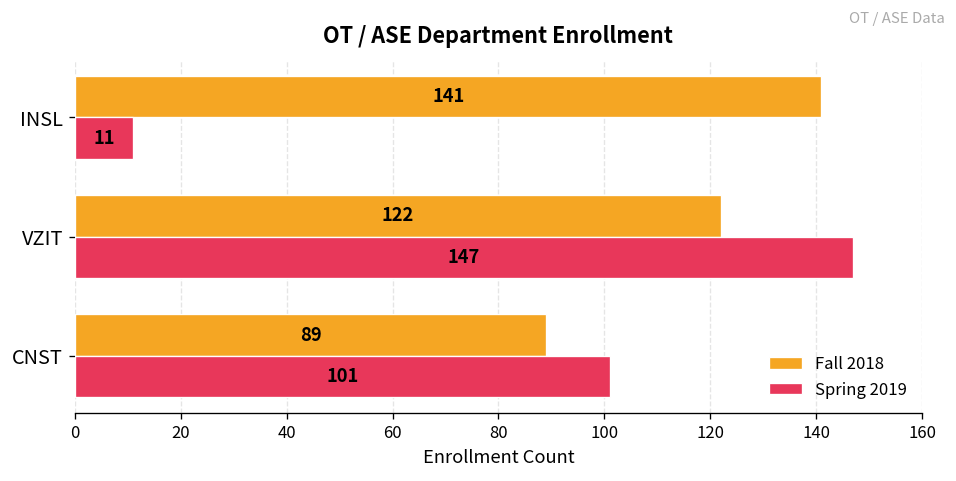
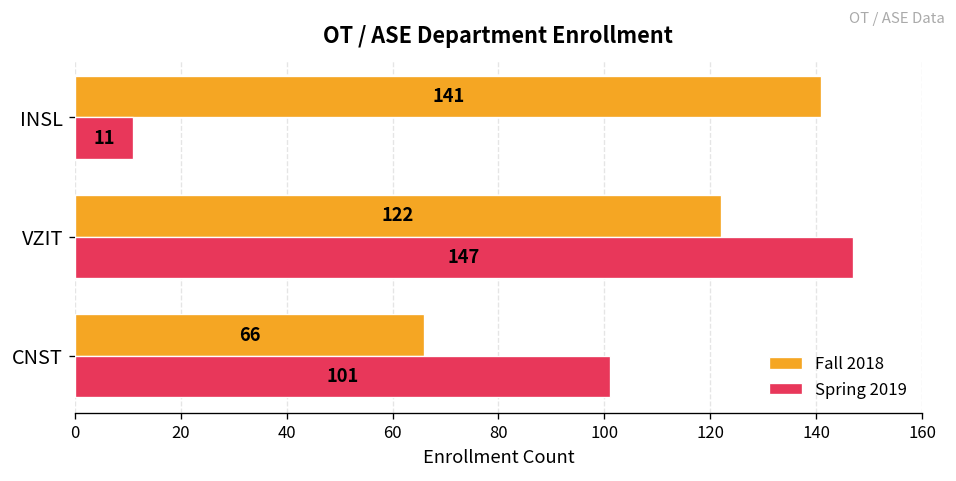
Fall 2018, CNST: 89 -> 66
